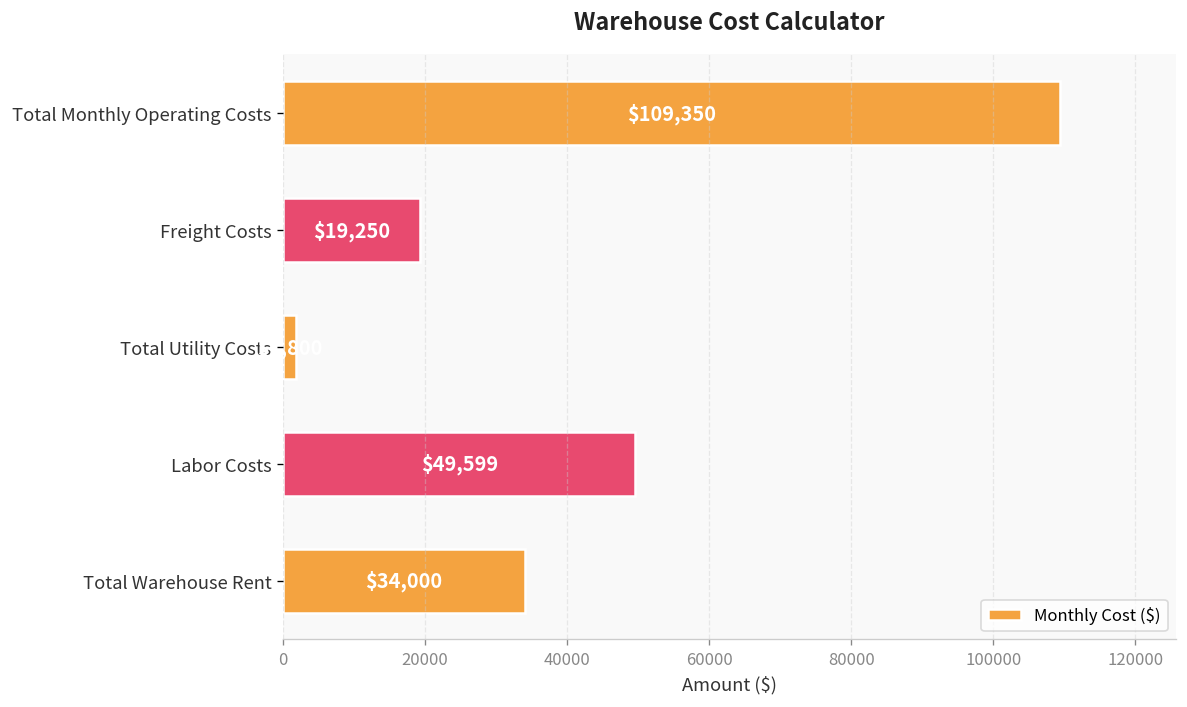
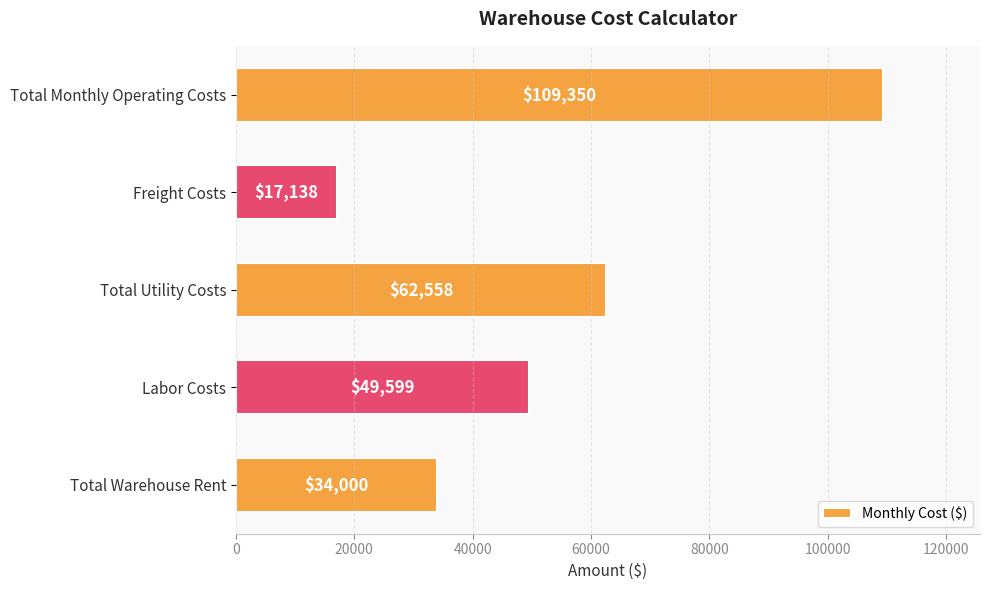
Freight Costs: $19,250 -> $17,138
Total Utility Costs: 2000 -> 63000
